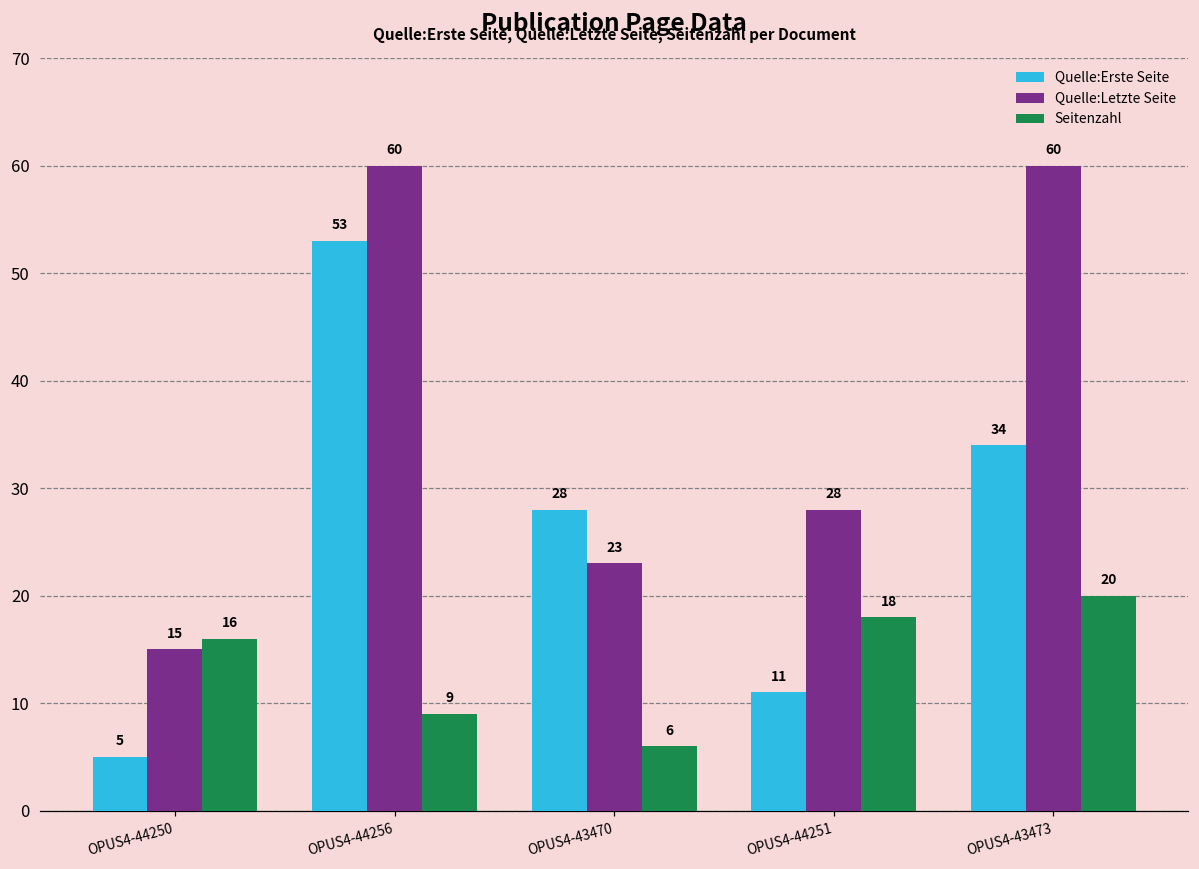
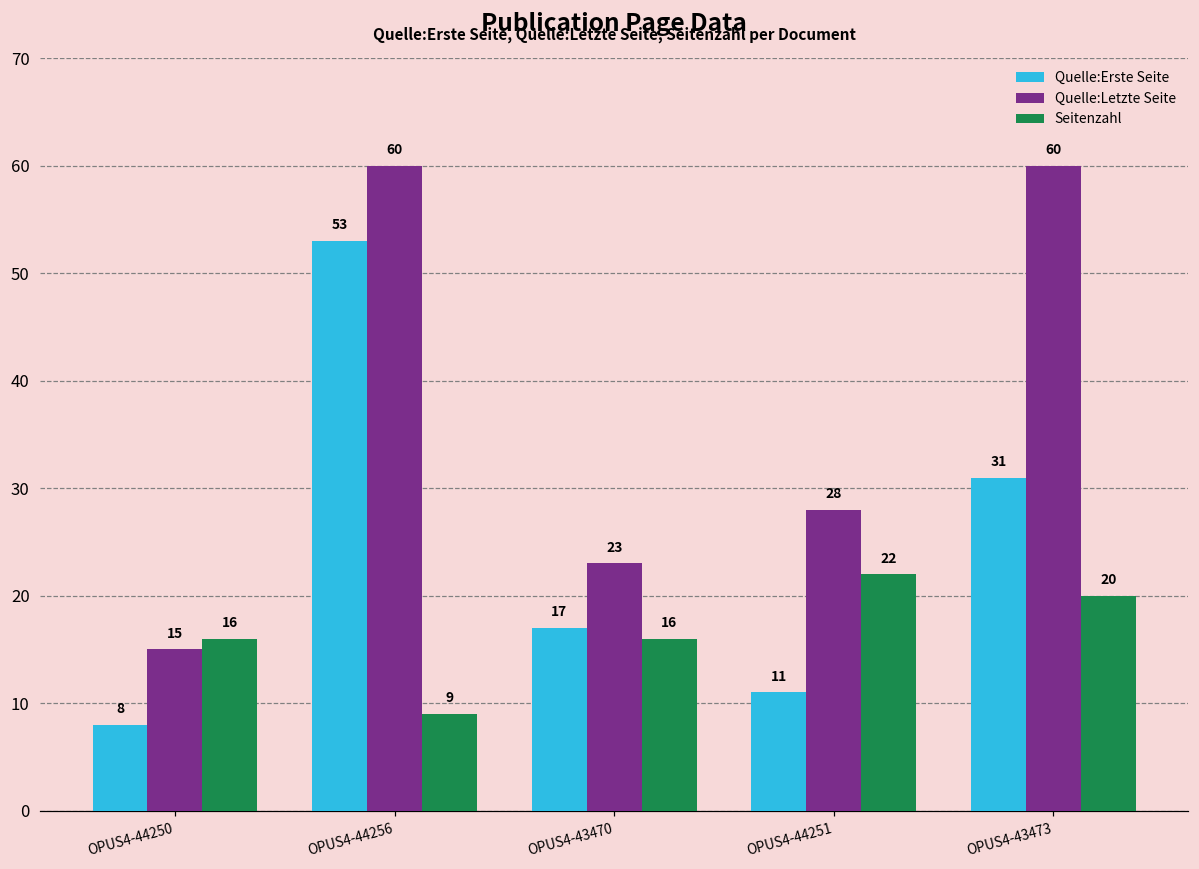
Quelle:Erste Seite, OPUS4-44250: 5 -> 8
Quelle:Erste Seite, OPUS4-43470: 28 -> 17
Seitenzahl, OPUS4-43470: 6 -> 16
Seitenzahl, OPUS4-44251: 18 -> 22
Quelle:Erste Seite, OPUS4-43473: 34 -> 31
